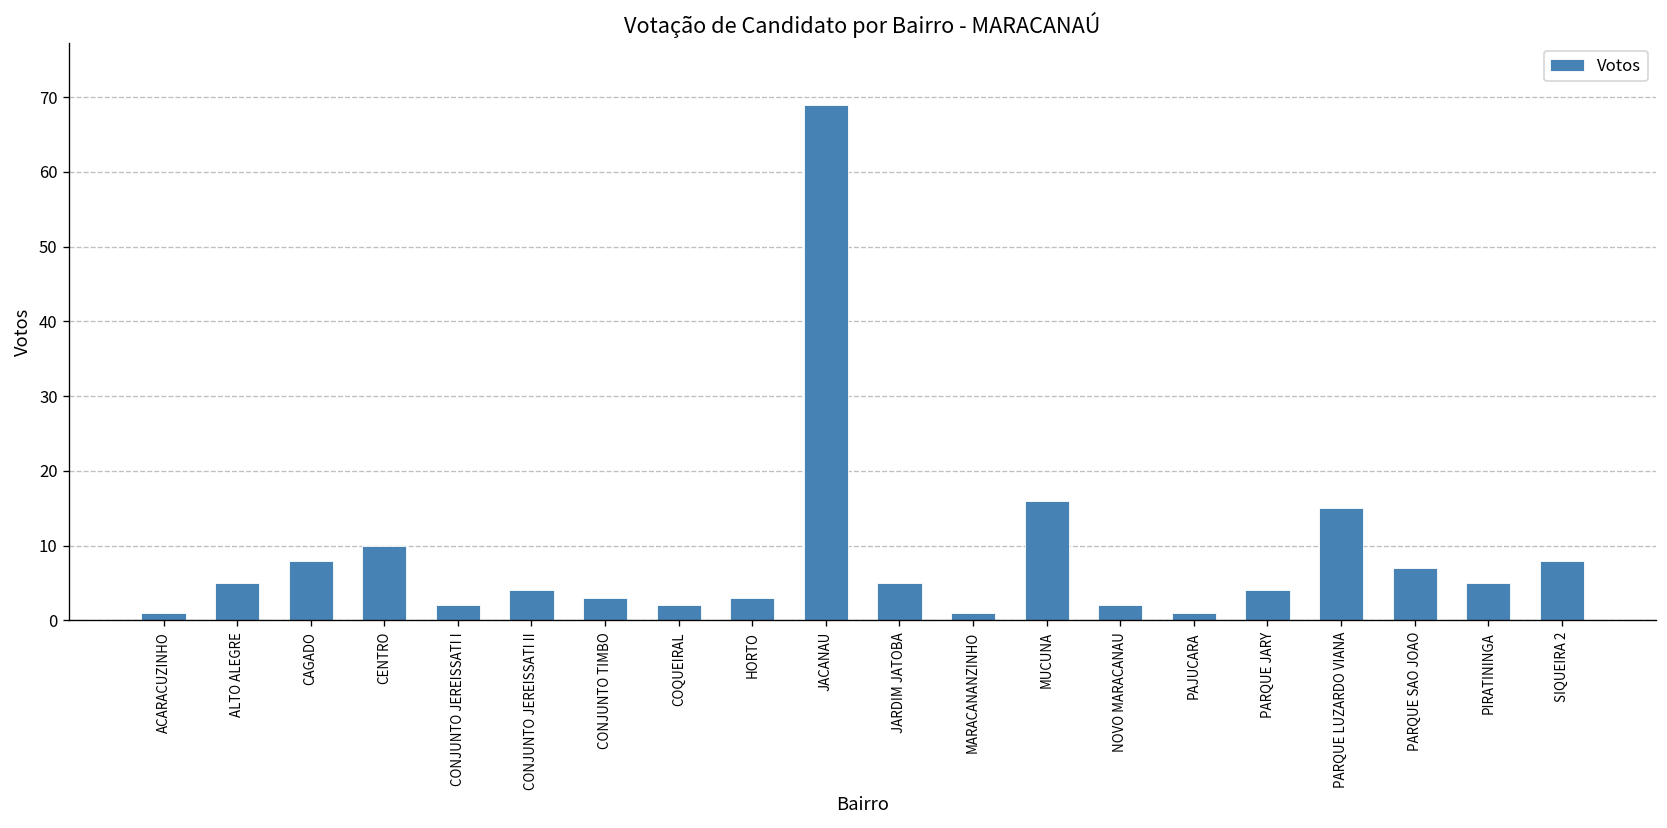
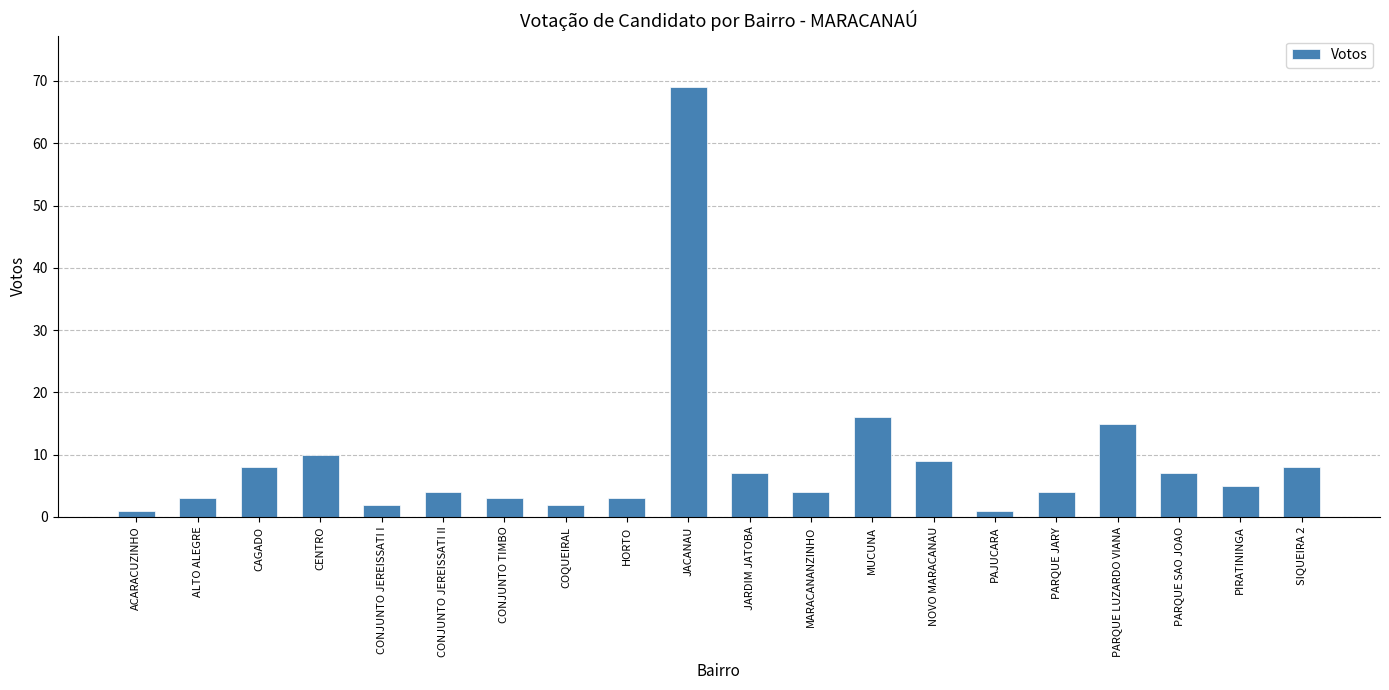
ALTO ALEGRE: 5 -> 3
JARDIM JATOBA: 5 -> 7
MARACANANZINHO: 1 -> 4
NOVO MARACANAU: 2 -> 9
